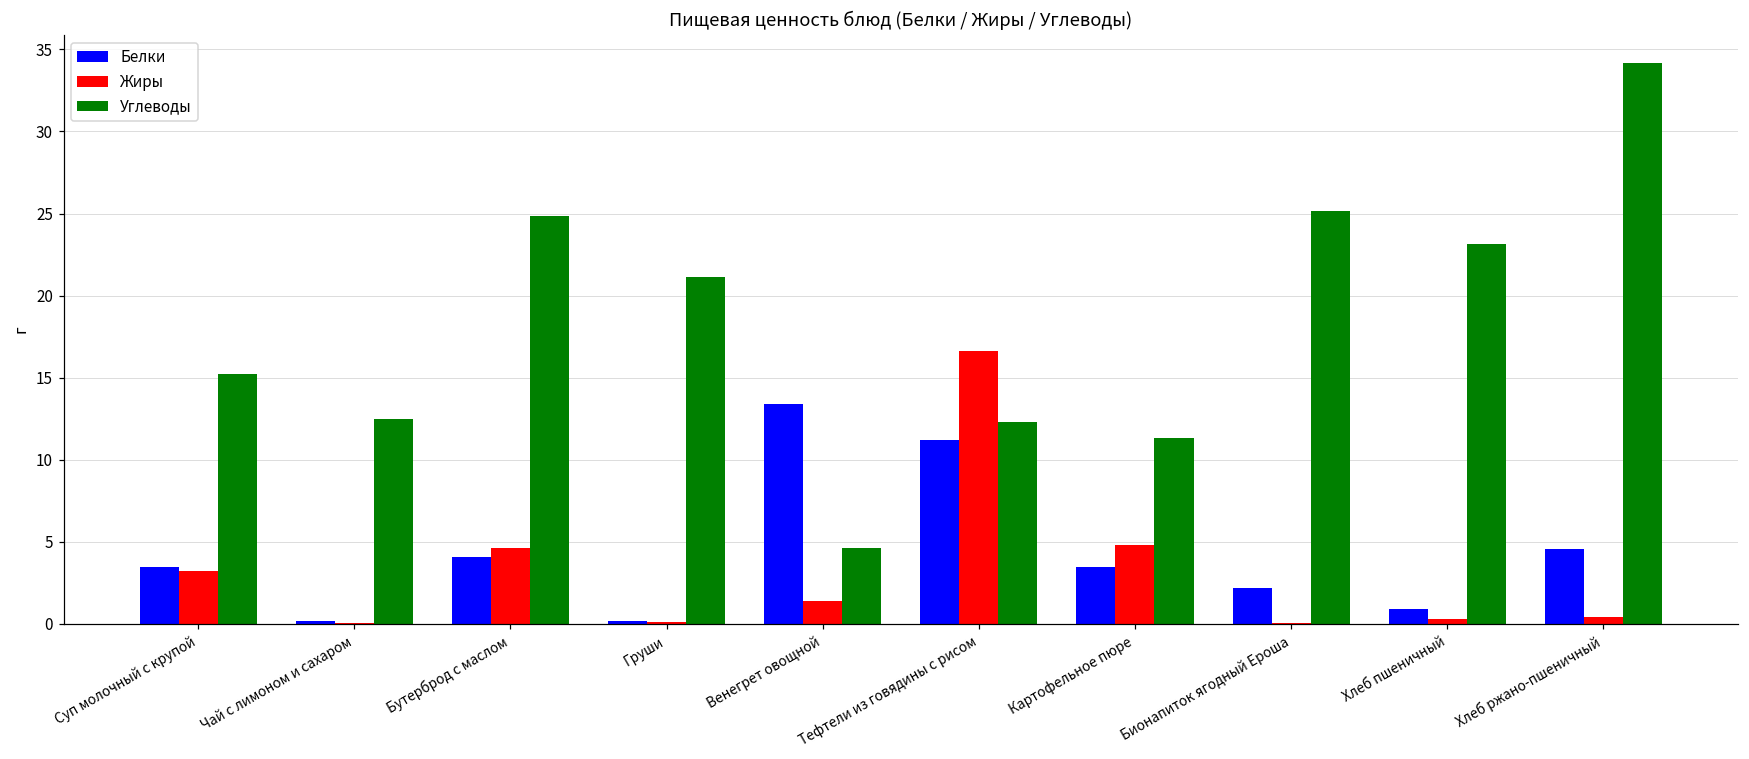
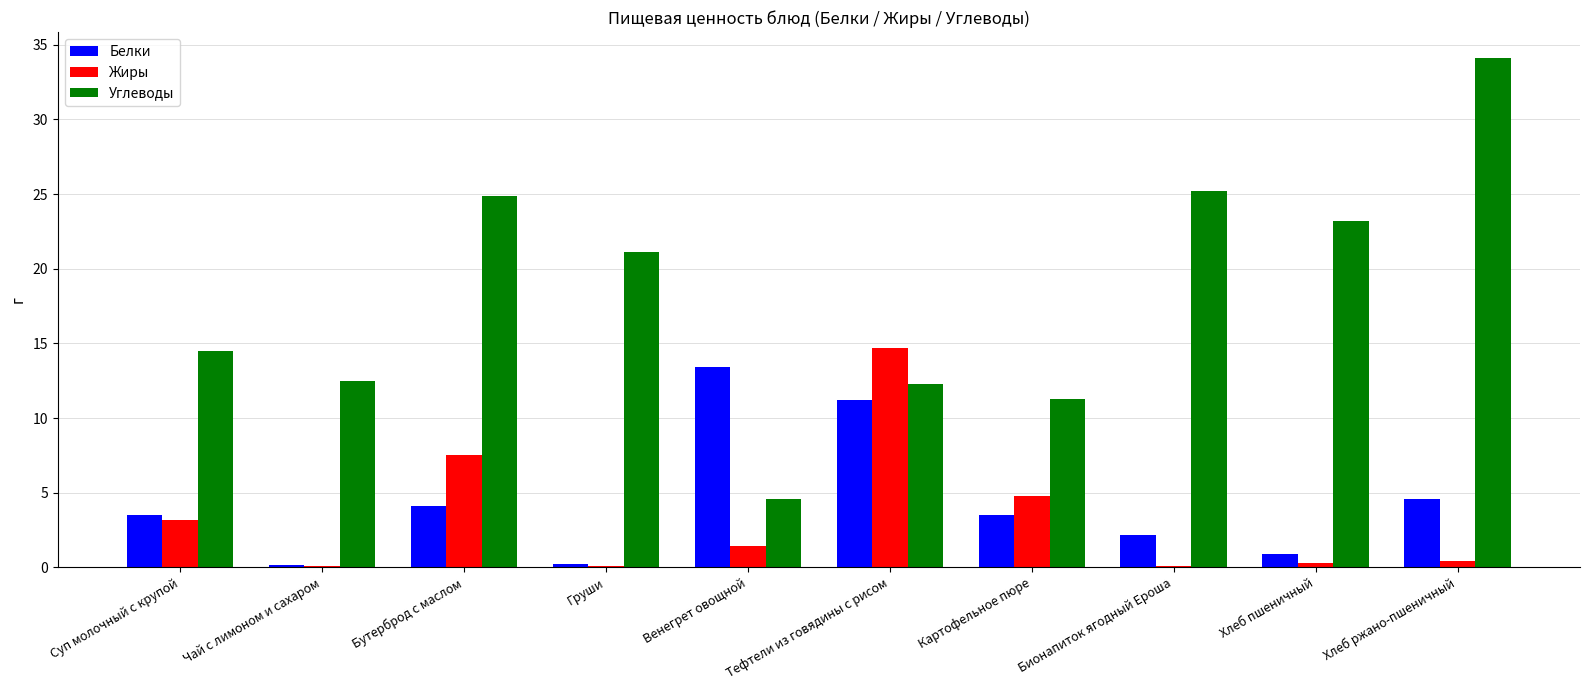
Углеводы, Суп молочный с крупой: 15.2 -> 14.5
Жиры, Бутерброд с маслом: 4.6 -> 7.5
Жиры, Тефтели из говядины с рисом: 16.6 -> 14.7
